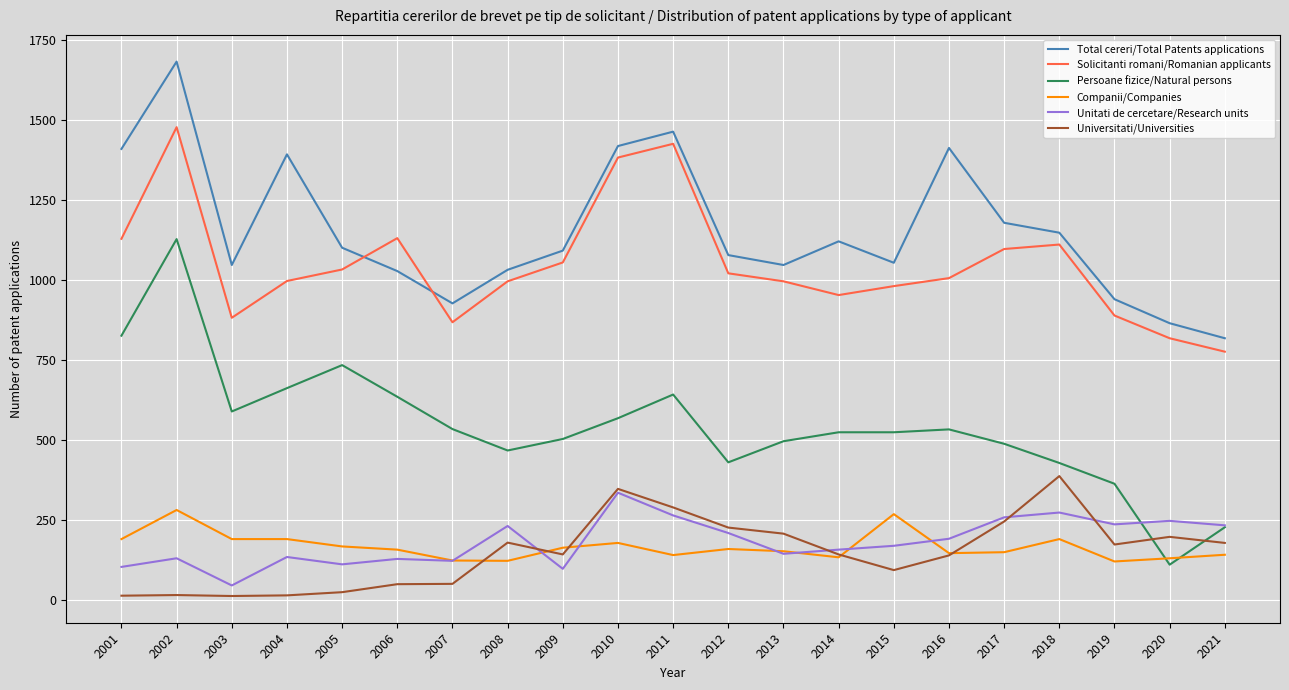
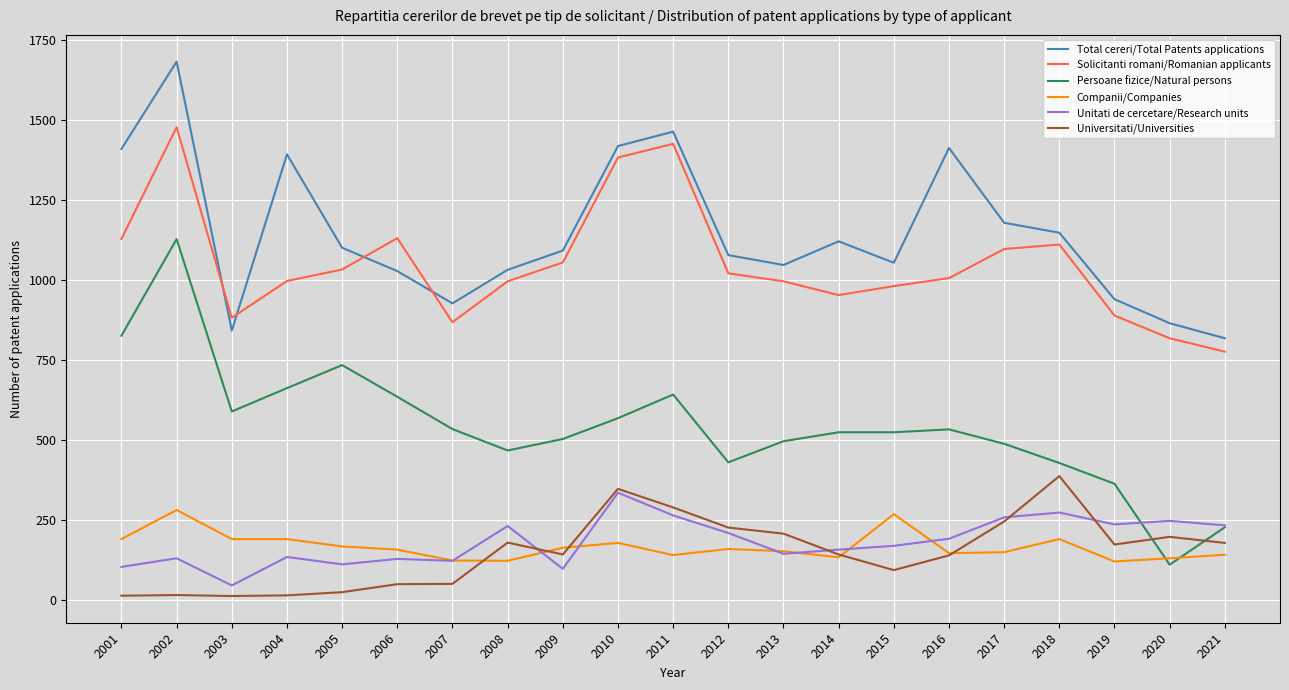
Total cereri/Total Patents applications, 2003: 1050 -> 840
